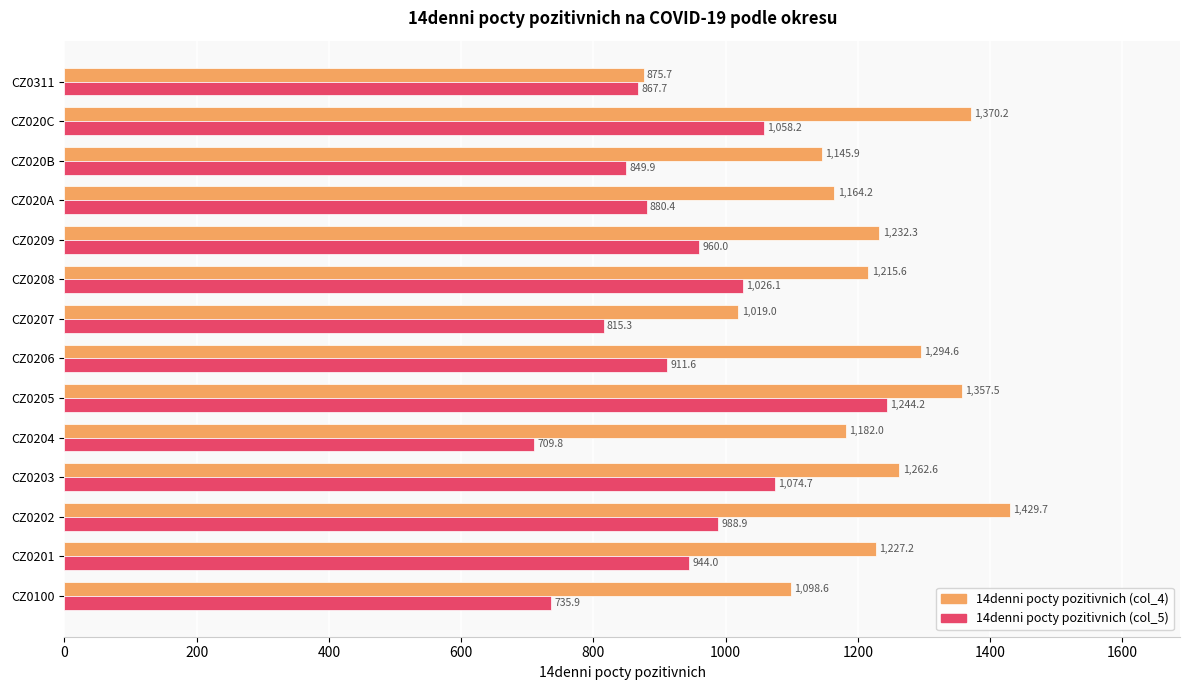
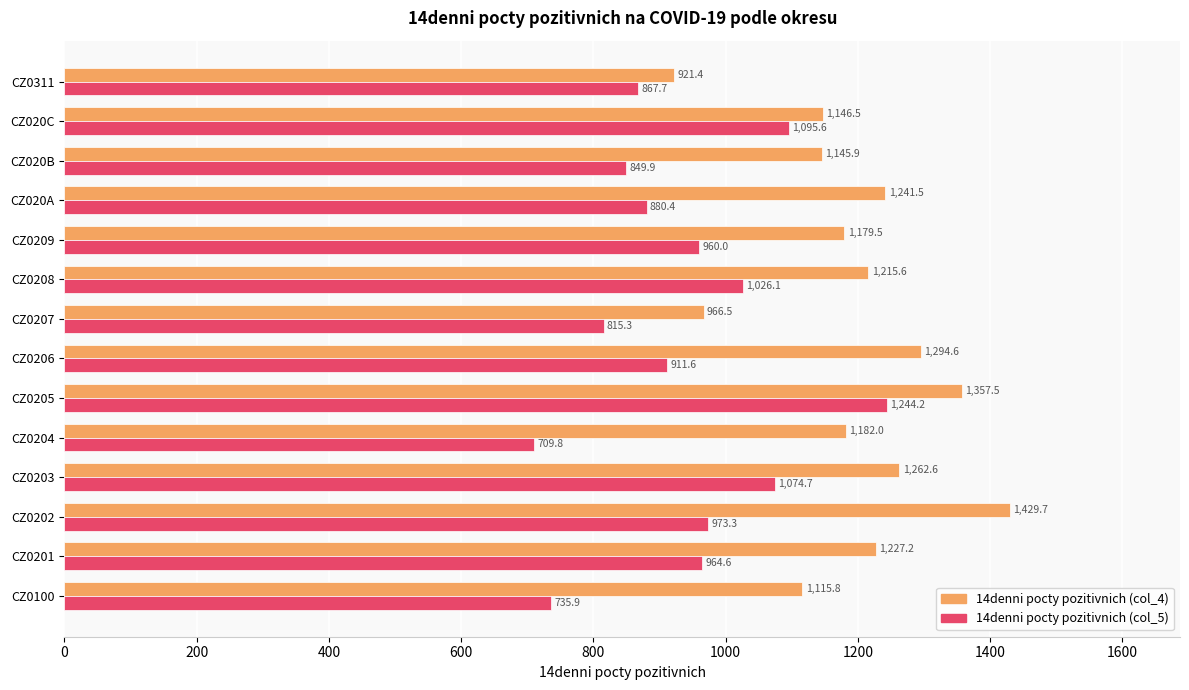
14denni pocty pozitivnich (col_4), CZ0311: 875.7 -> 921.4
14denni pocty pozitivnich (col_4), CZ020C: 1,370.2 -> 1,146.5
14denni pocty pozitivnich (col_5), CZ020C: 1,058.2 -> 1,095.6
14denni pocty pozitivnich (col_4), CZ020A: 1,164.2 -> 1,241.5
14denni pocty pozitivnich (col_4), CZ0209: 1,232.3 -> 1,179.5
14denni pocty pozitivnich (col_4), CZ0207: 1,019.0 -> 966.5
14denni pocty pozitivnich (col_5), CZ0202: 988.9 -> 973.3
14denni pocty pozitivnich (col_5), CZ0201: 944.0 -> 964.6
14denni pocty pozitivnich (col_4), CZ0100: 1,098.6 -> 1,115.8
